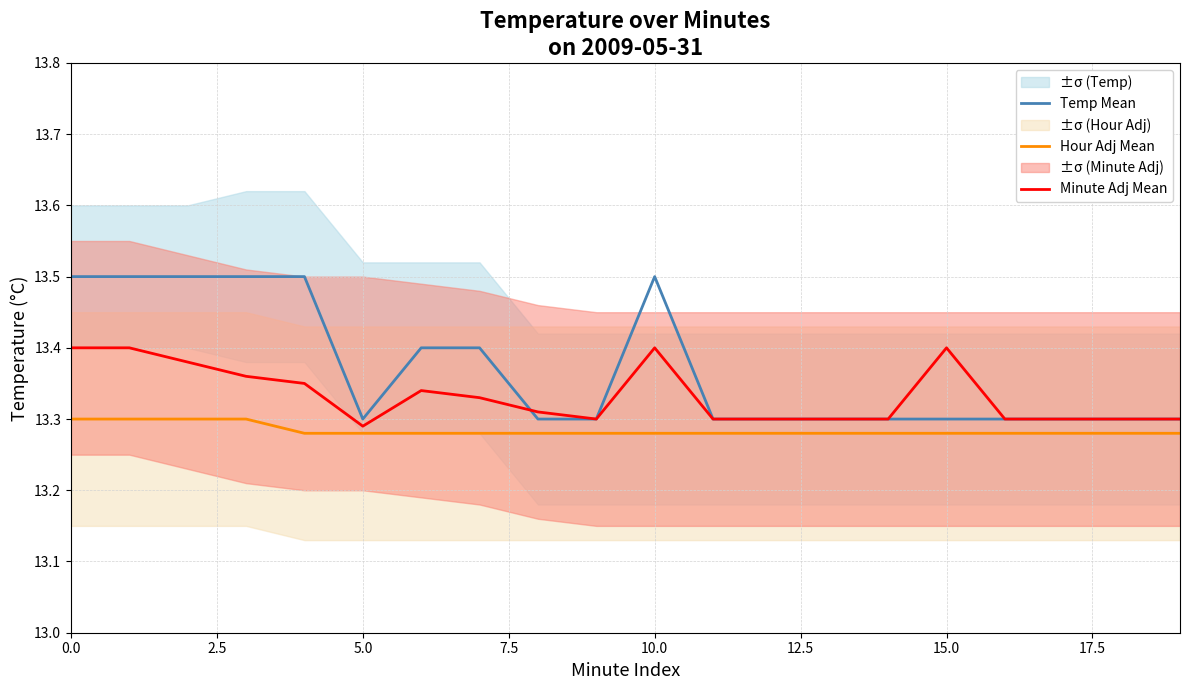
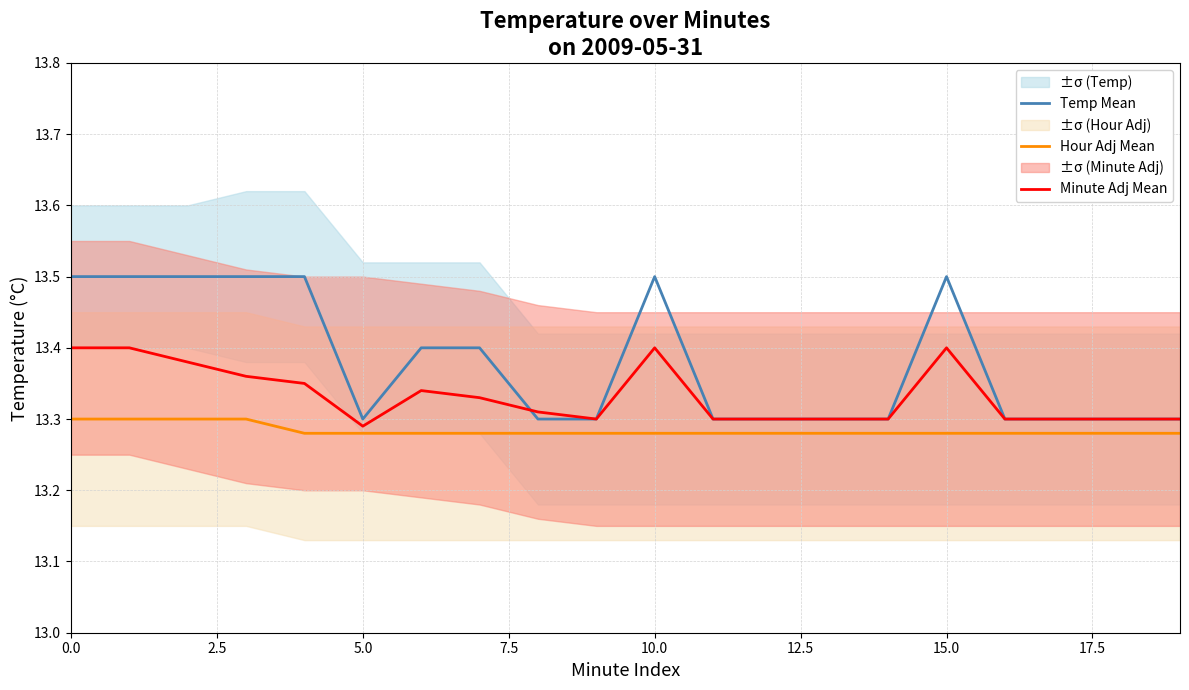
Temp Mean, 15.0: 13.3 -> 13.5
